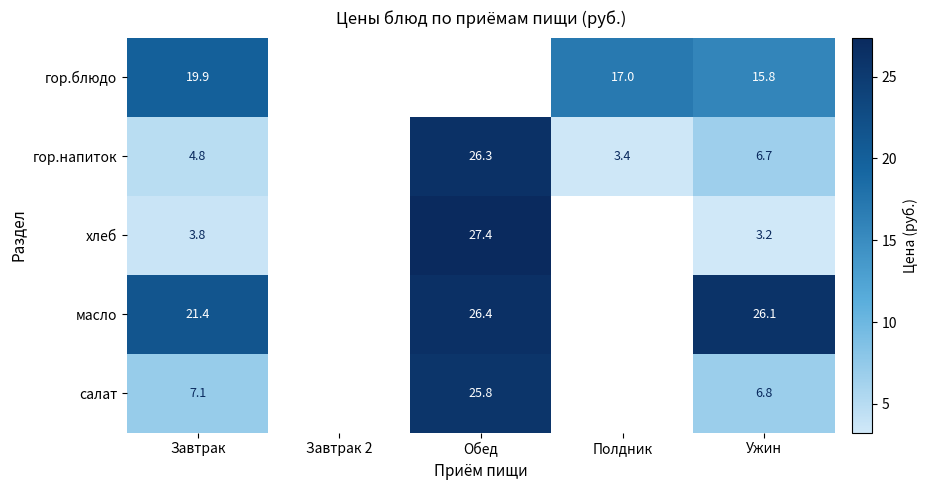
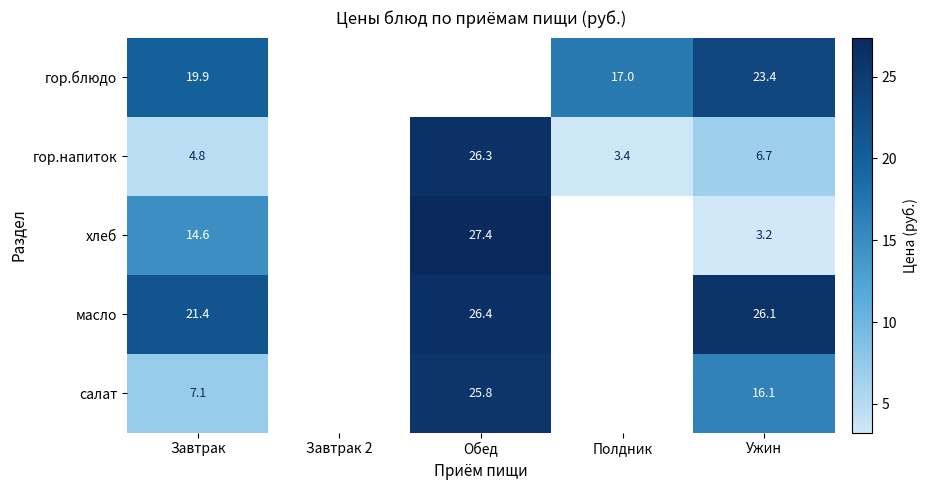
гор.блюдо, Ужин: 15.8 -> 23.4
хлеб, Завтрак: 3.8 -> 14.6
салат, Ужин: 6.8 -> 16.1
